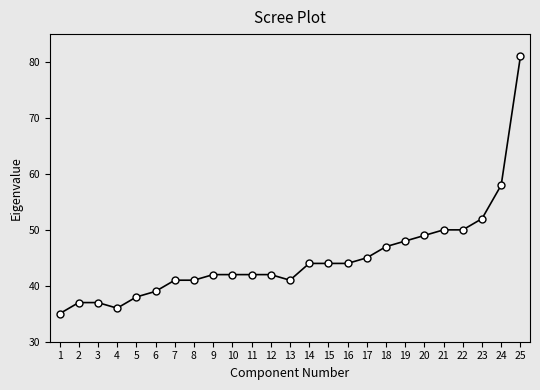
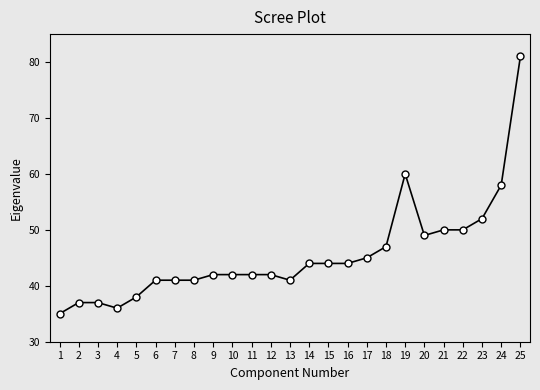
6: 39 -> 41
19: 48 -> 60
